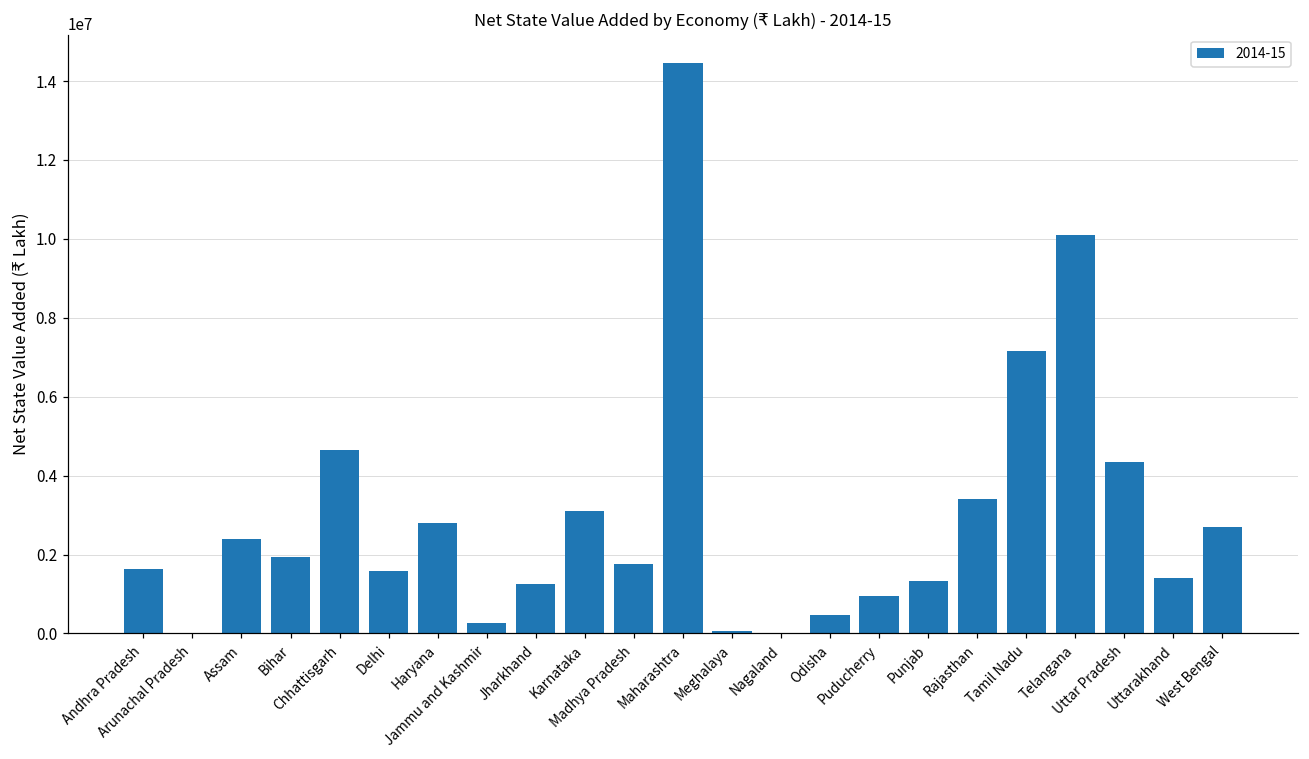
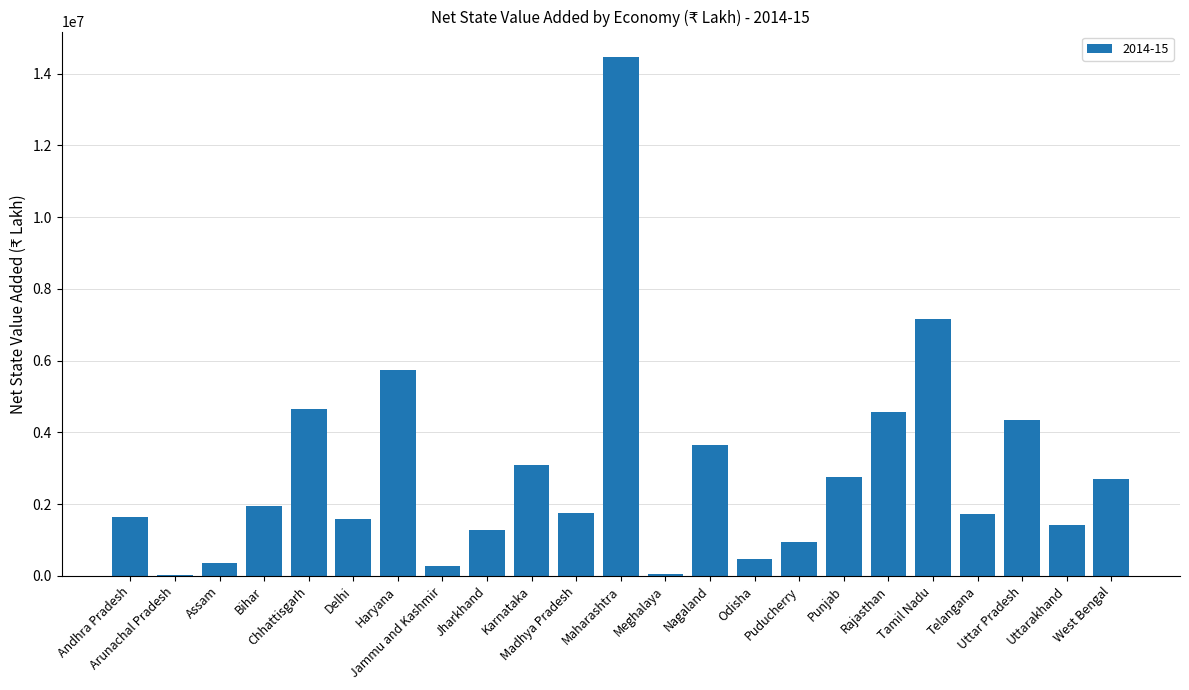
Assam: 2400000 -> 400000
Haryana: 2800000 -> 5700000
Nagaland: 0 -> 3600000
Punjab: 1300000 -> 2800000
Rajasthan: 3400000 -> 4600000
Telangana: 10100000 -> 1700000
